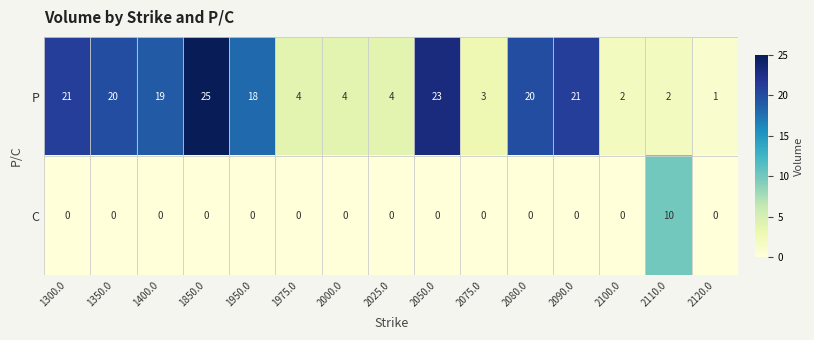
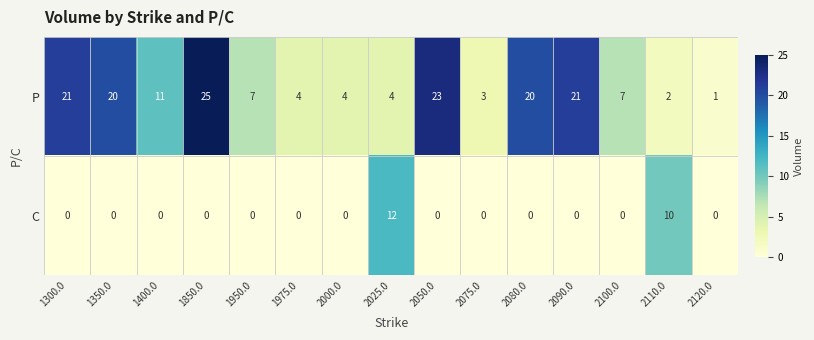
P, 1400.0: 19 -> 11
P, 1950.0: 18 -> 7
P, 2100.0: 2 -> 7
C, 2025.0: 0 -> 12
